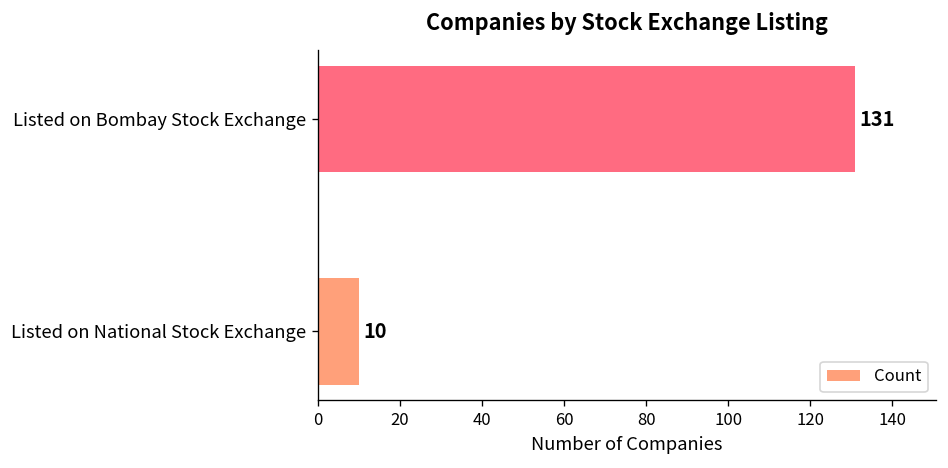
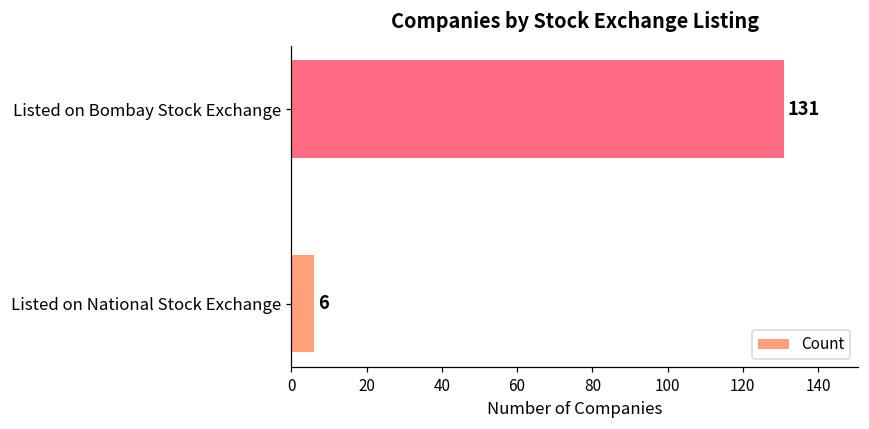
Listed on National Stock Exchange: 10 -> 6
